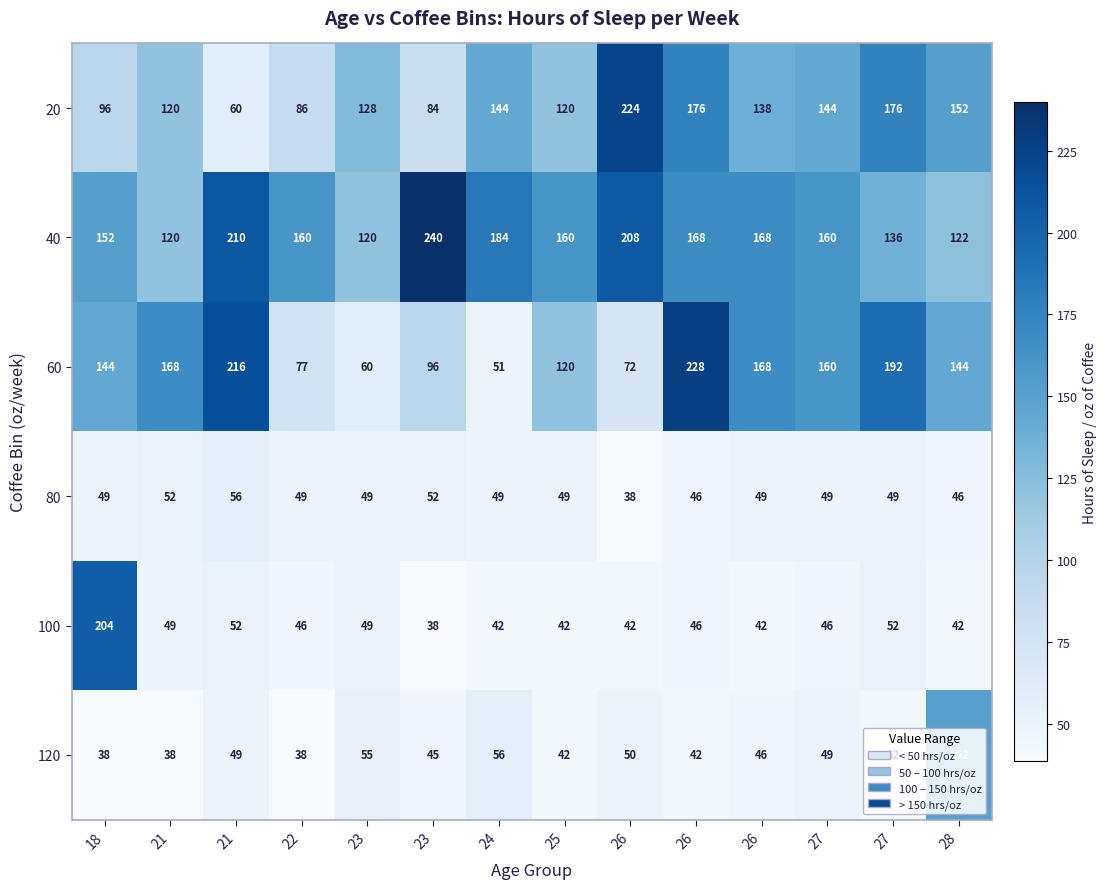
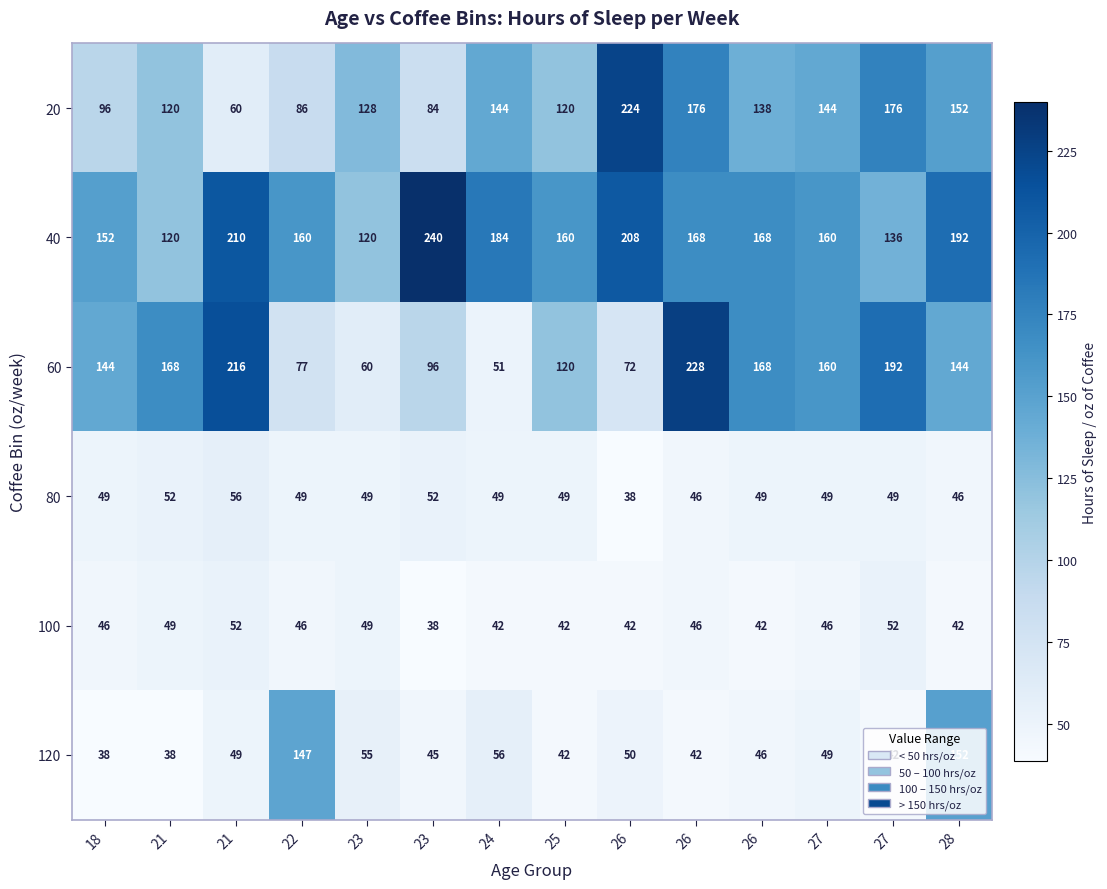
40, 28: 122 -> 192
100, 18: 204 -> 46
120, 22: 38 -> 147
